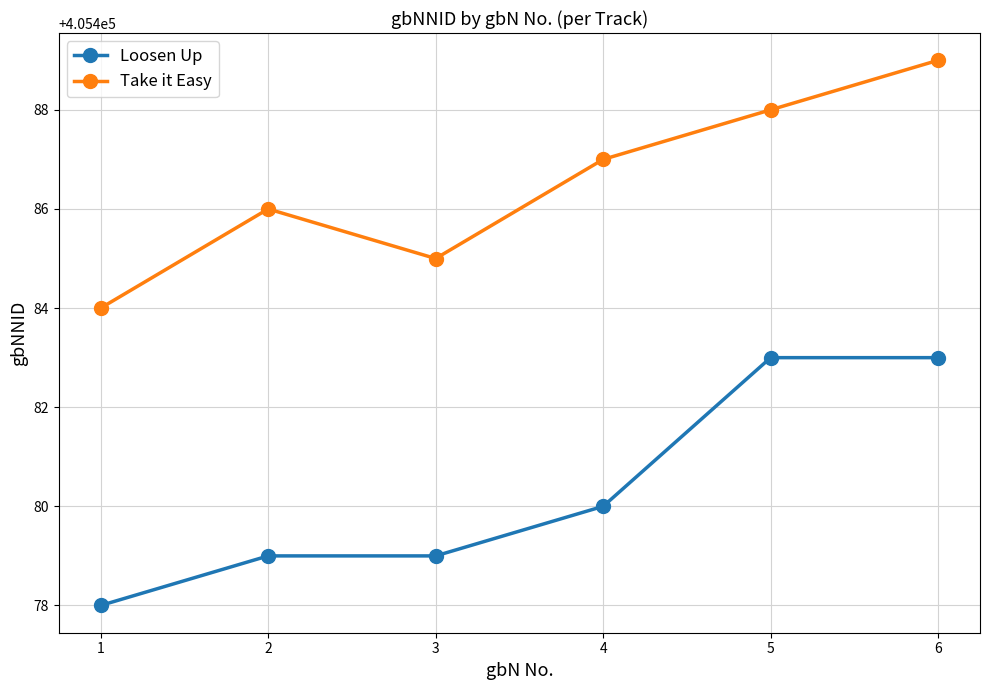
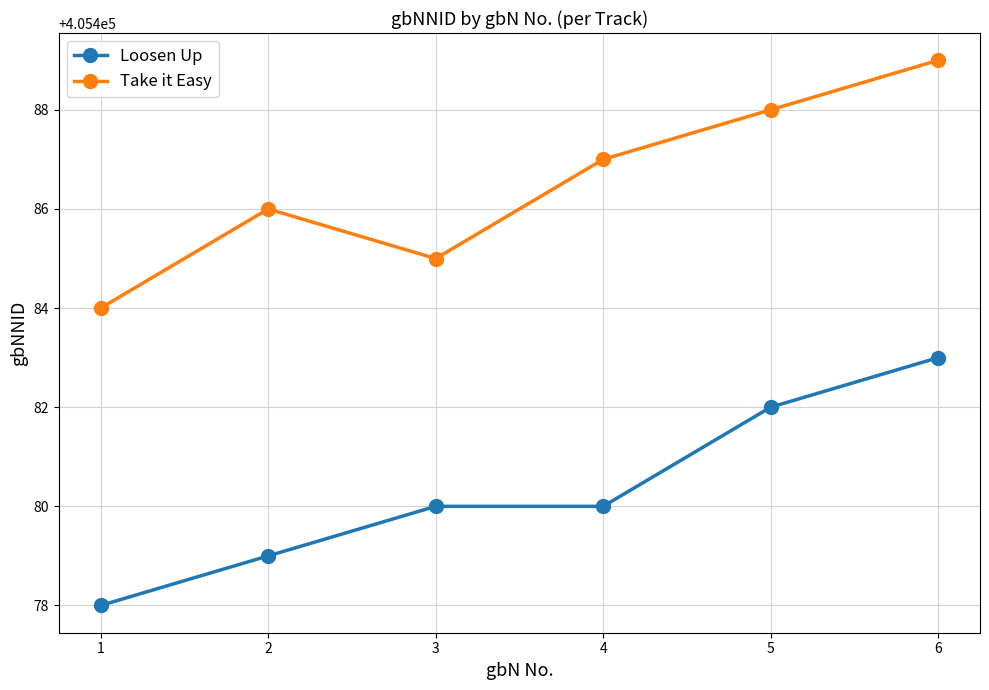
Loosen Up, 3: 405479 -> 405480
Loosen Up, 5: 405483 -> 405482
